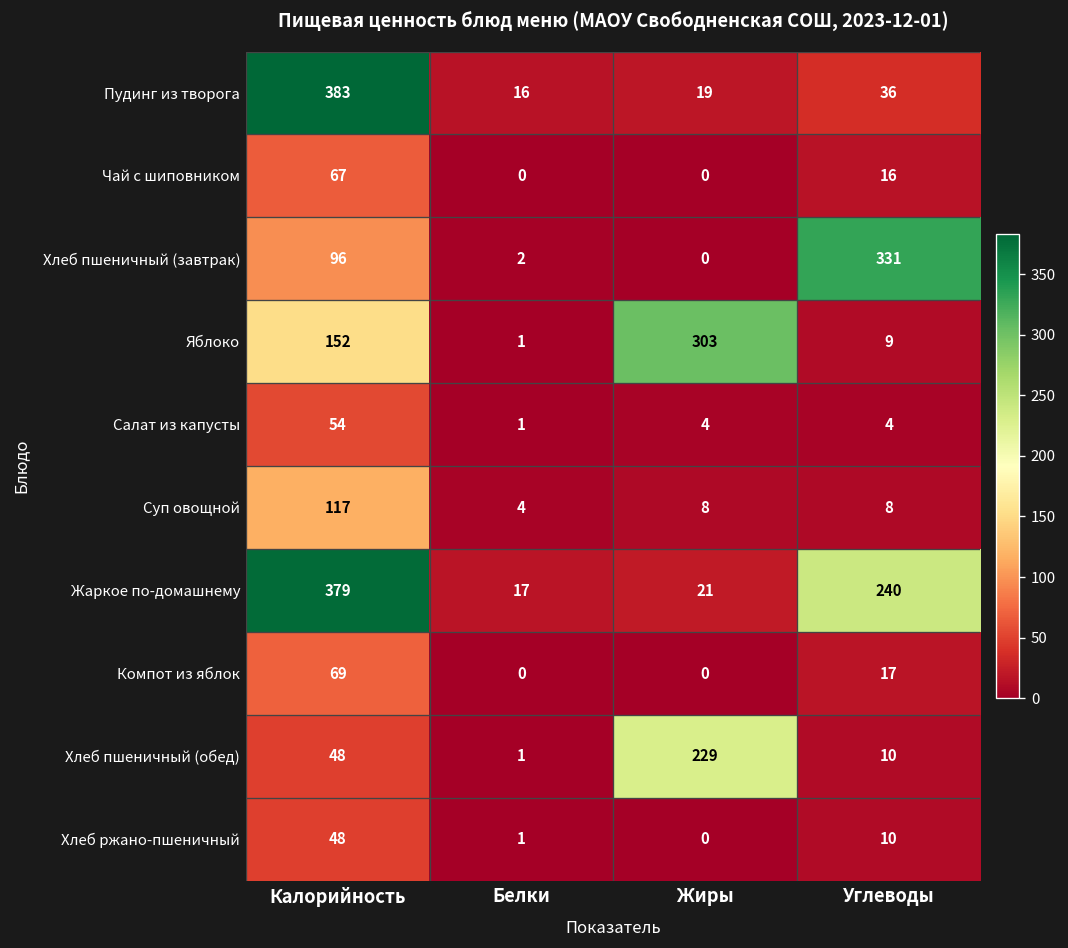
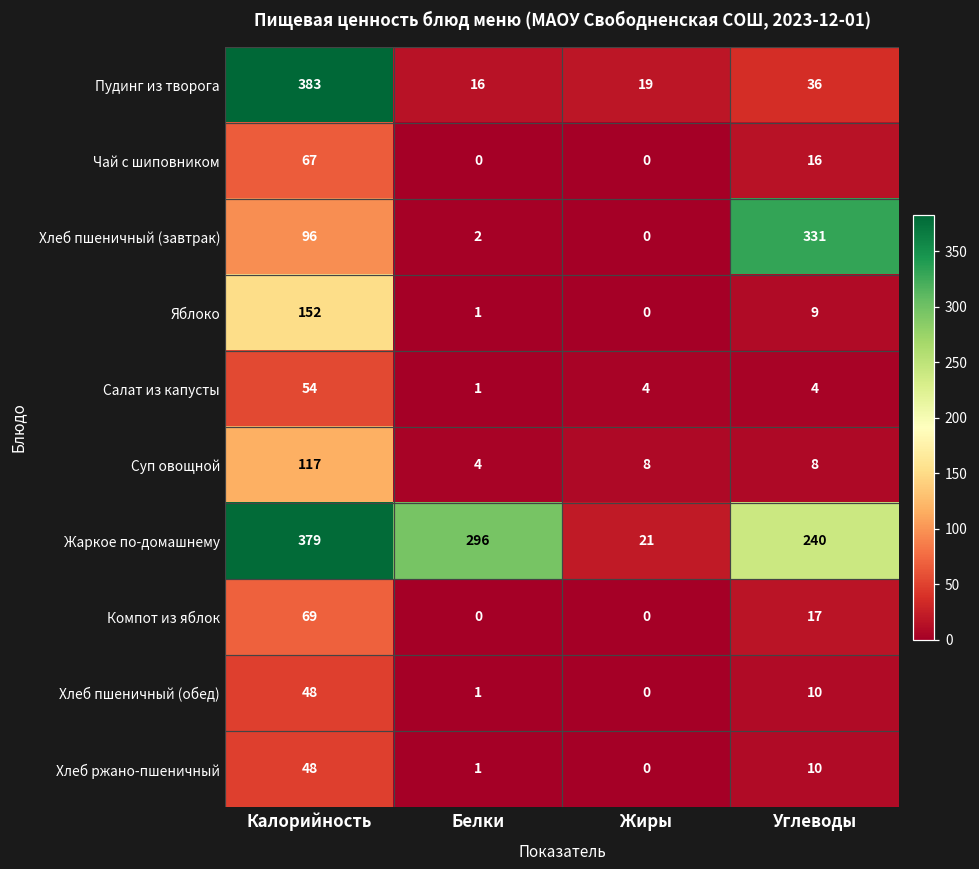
Яблоко, Жиры: 303 -> 0
Жаркое по-домашнему, Белки: 17 -> 296
Хлеб пшеничный (обед), Жиры: 229 -> 0
